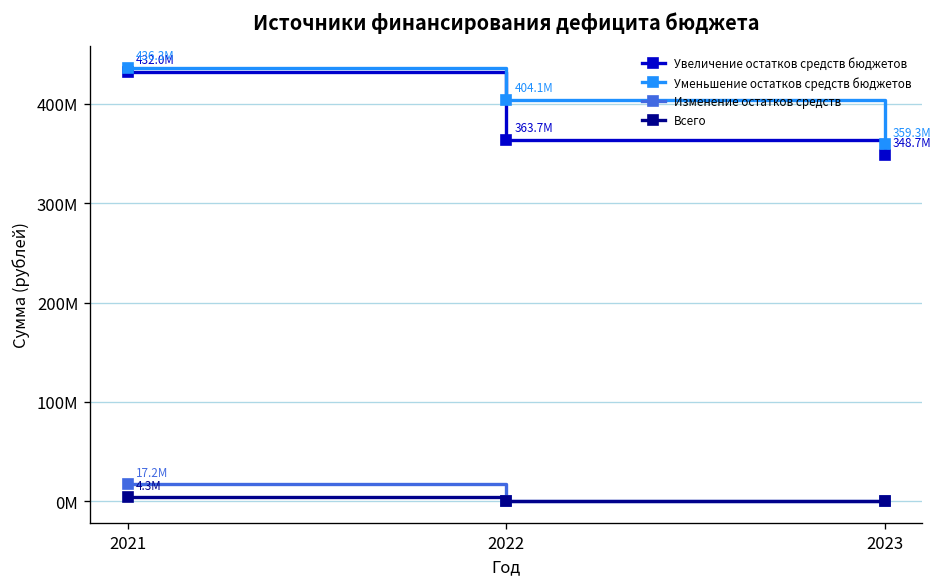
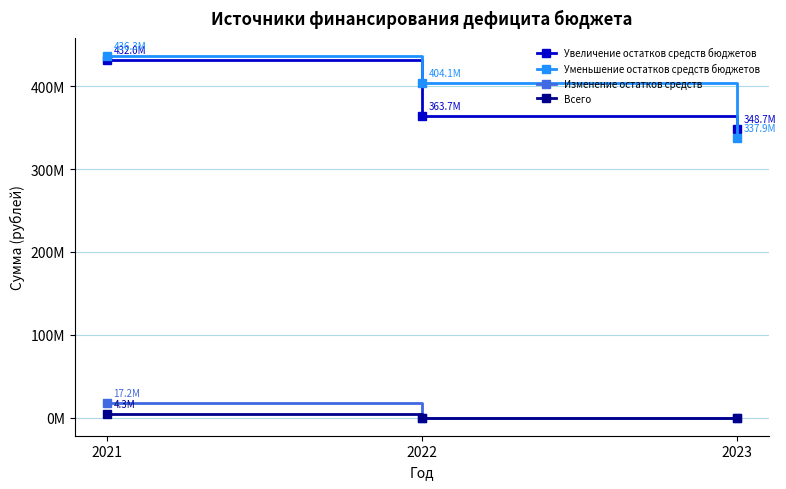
Уменьшение остатков средств бюджетов, 2023: 359.3M -> 337.9M
